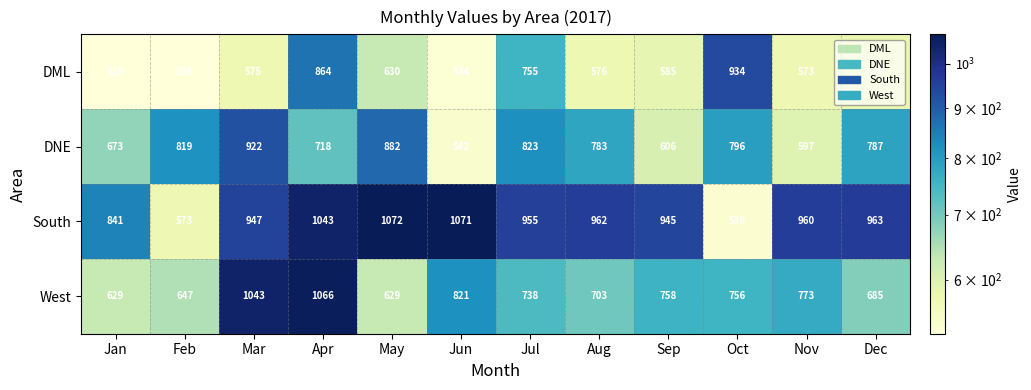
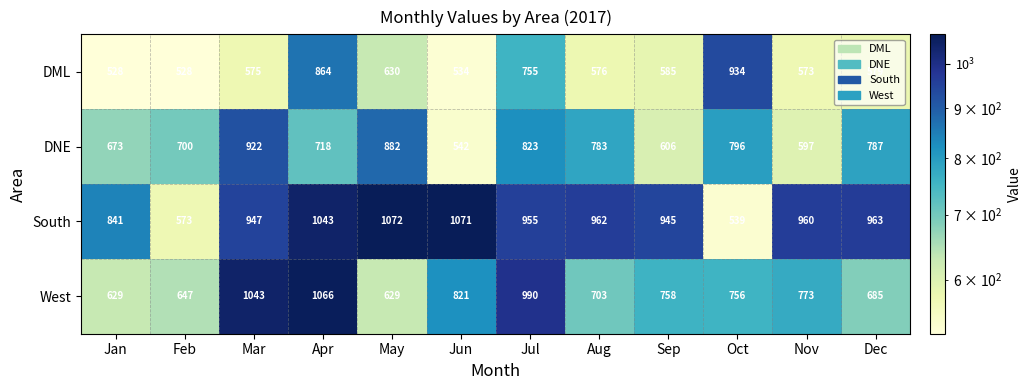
DNE, Feb: 819 -> 700
West, Jul: 738 -> 990
